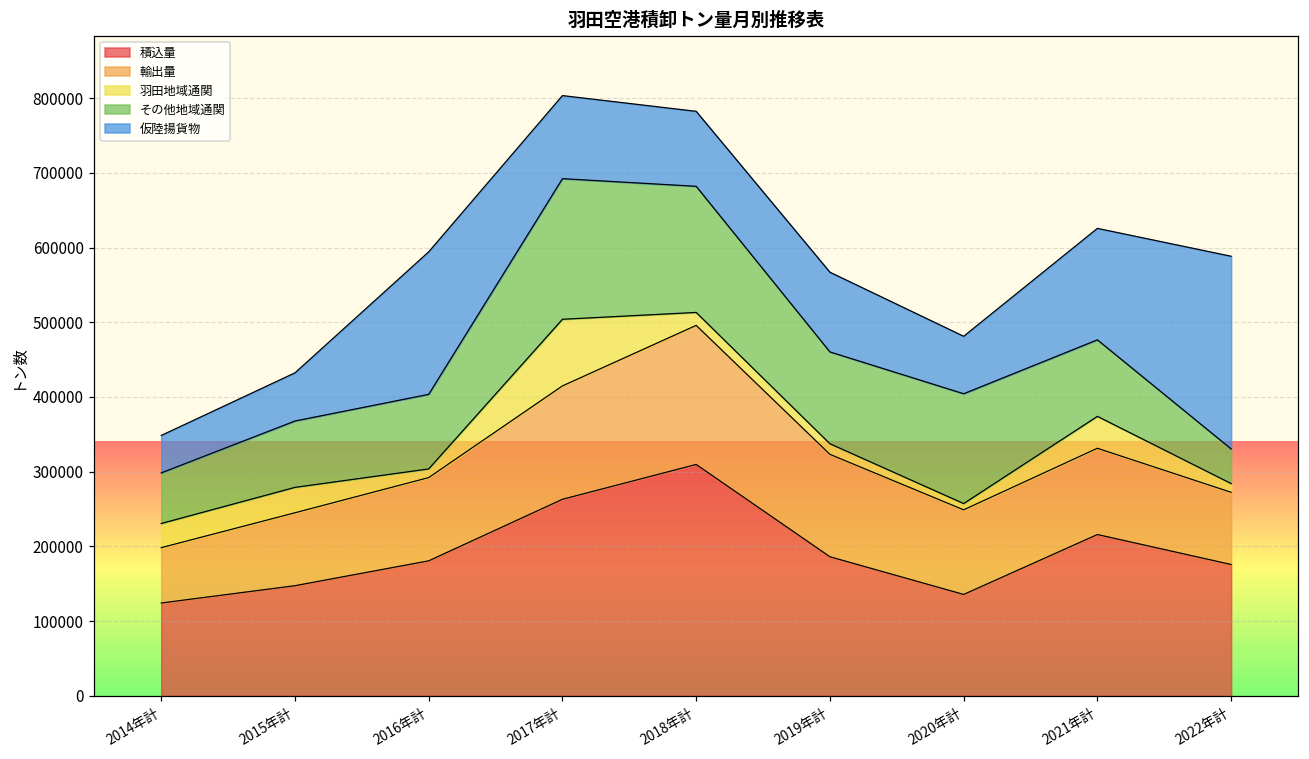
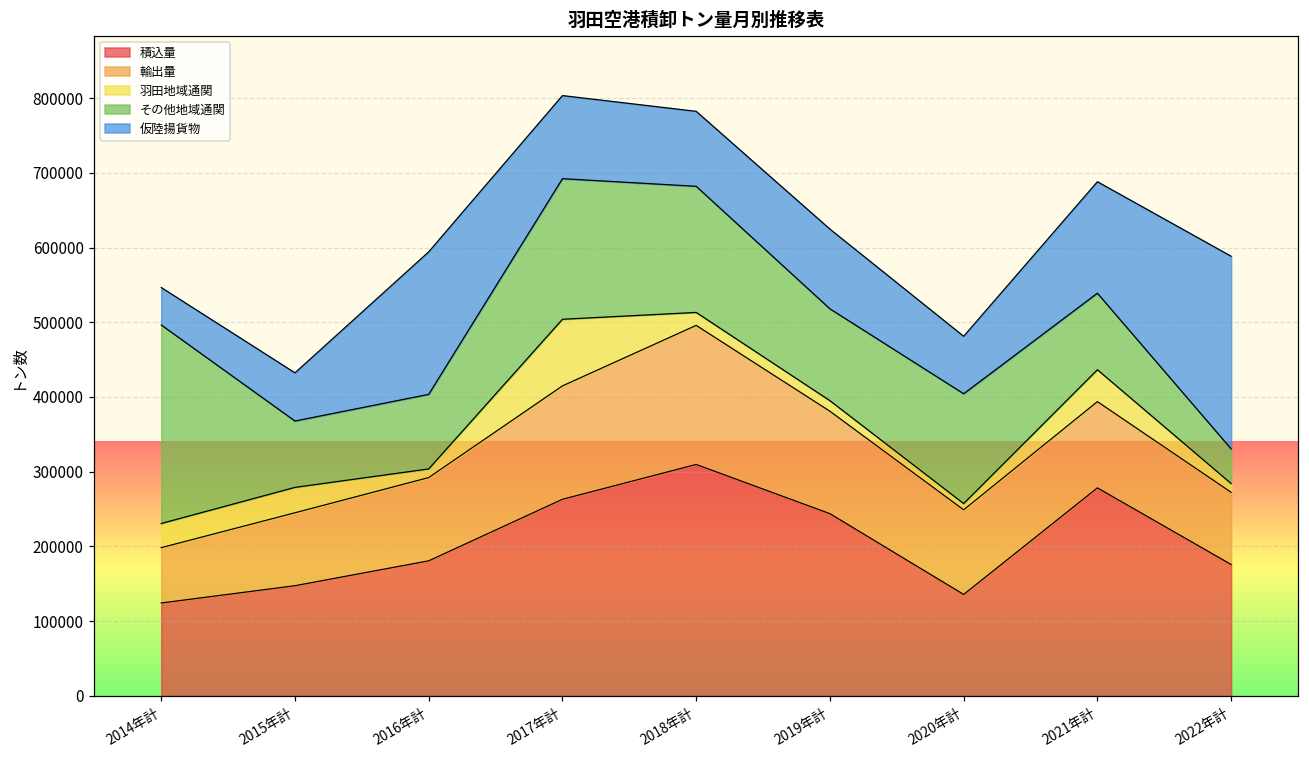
その他地域通関, 2014年計: 70000 -> 270000
積込量, 2019年計: 190000 -> 240000
積込量, 2021年計: 220000 -> 280000
